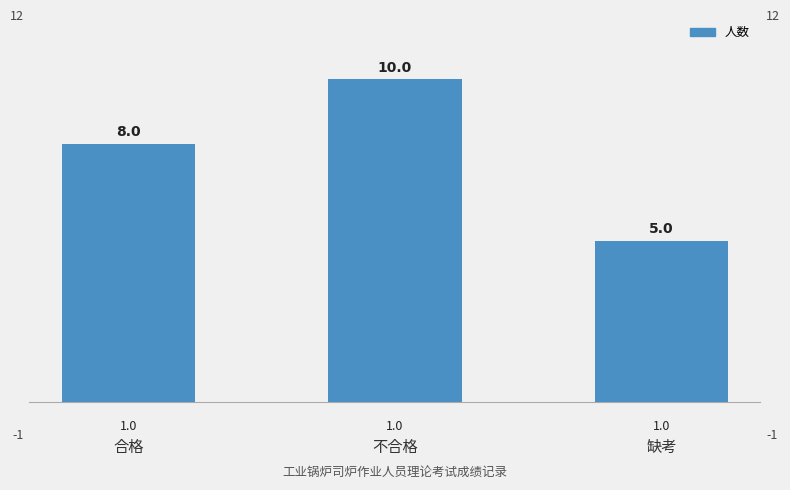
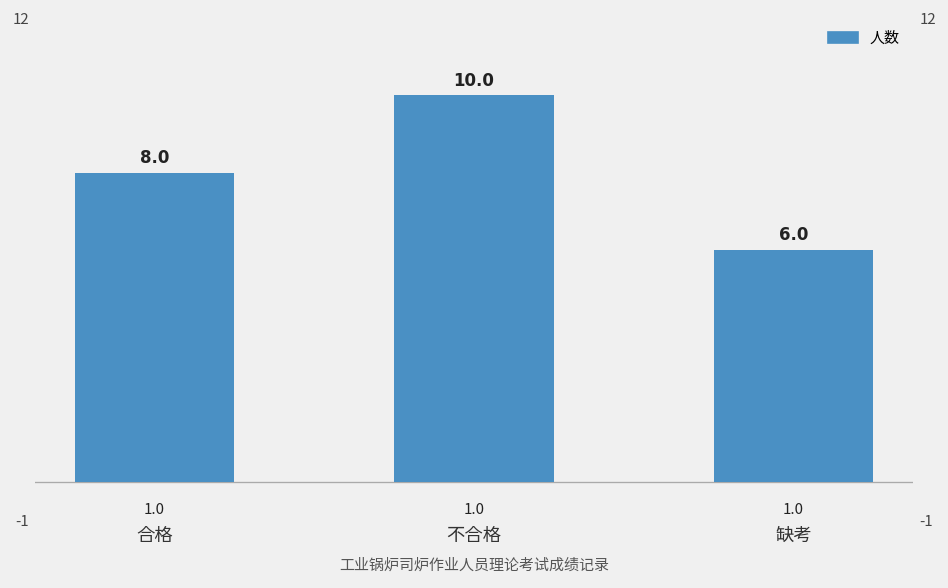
缺考: 5.0 -> 6.0
